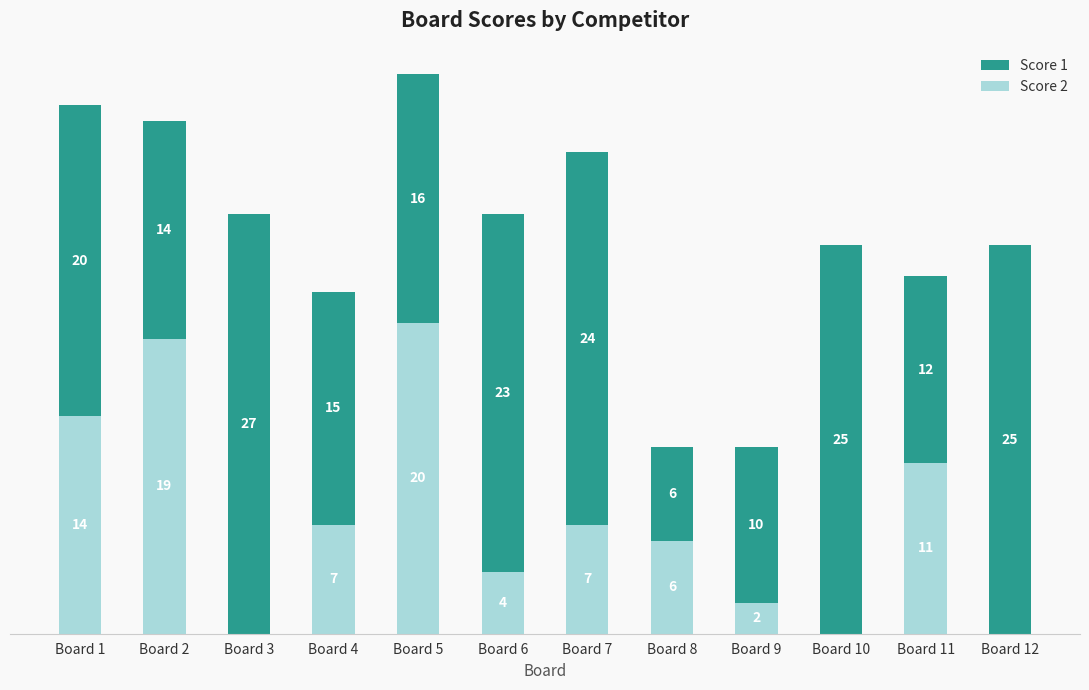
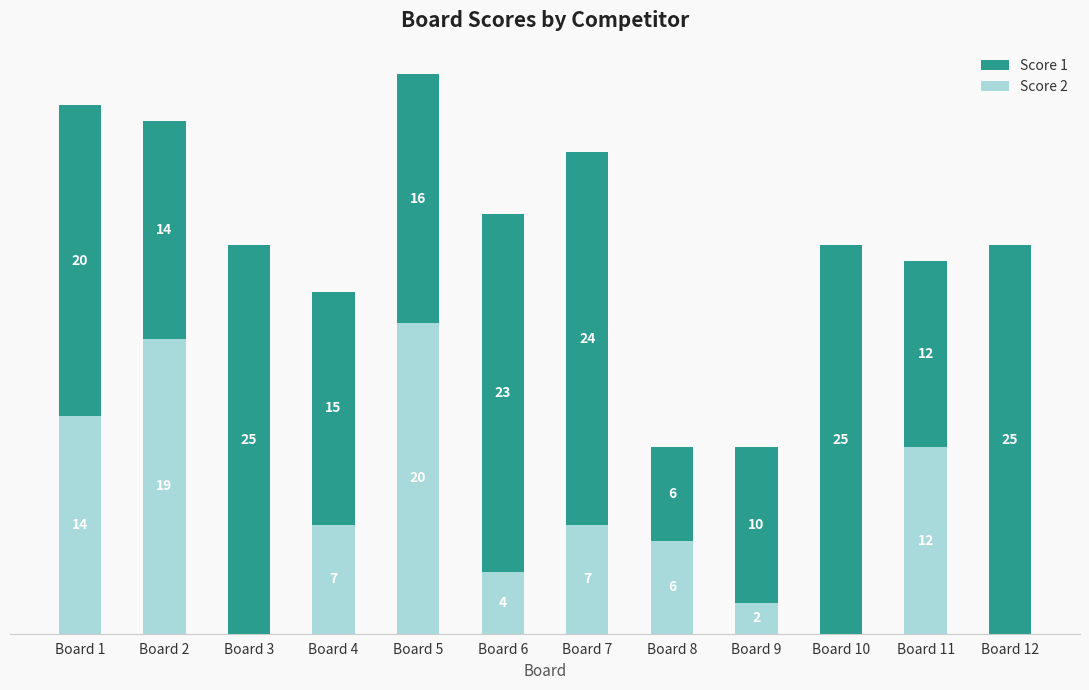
Score 1, Board 3: 27 -> 25
Score 2, Board 11: 11 -> 12
